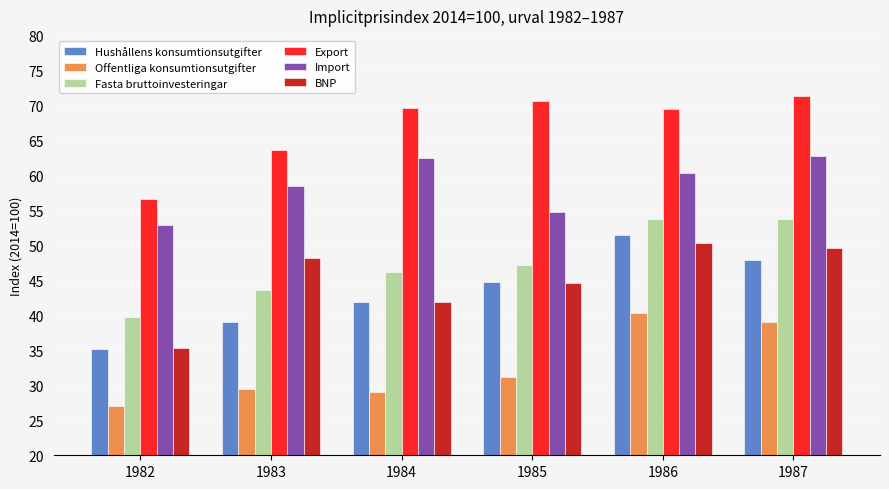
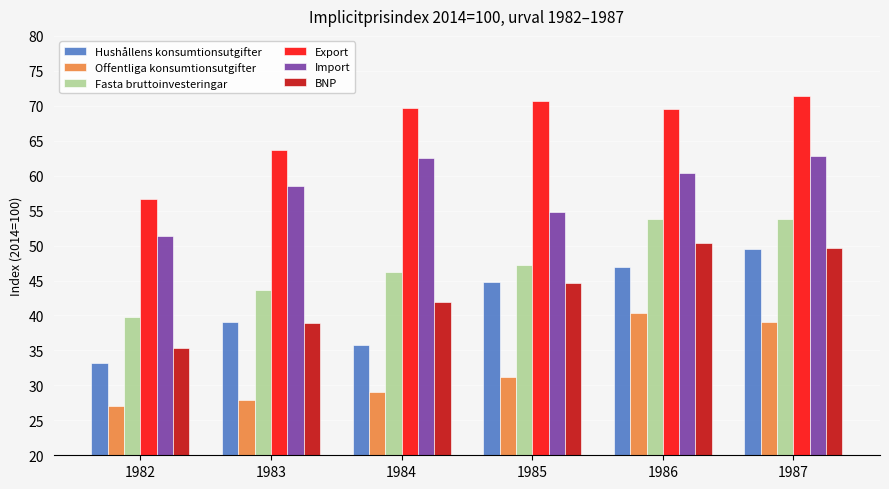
Hushållens konsumtionsutgifter, 1982: 35 -> 33
Import, 1982: 53 -> 51
Offentliga konsumtionsutgifter, 1983: 30 -> 28
BNP, 1983: 48 -> 39
Hushållens konsumtionsutgifter, 1984: 42 -> 36
Hushållens konsumtionsutgifter, 1986: 52 -> 47
Hushållens konsumtionsutgifter, 1987: 48 -> 49
